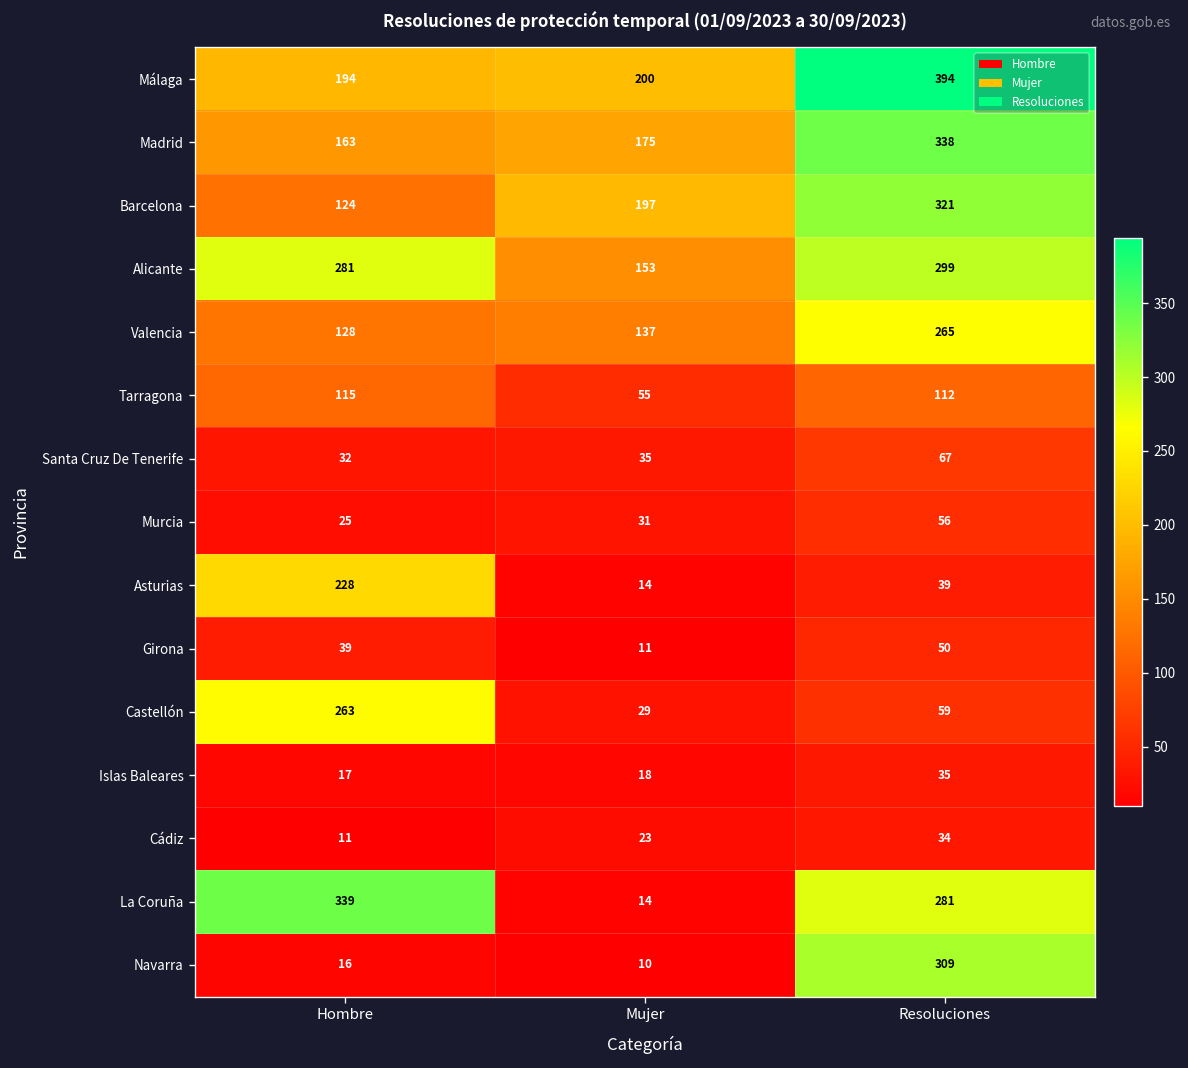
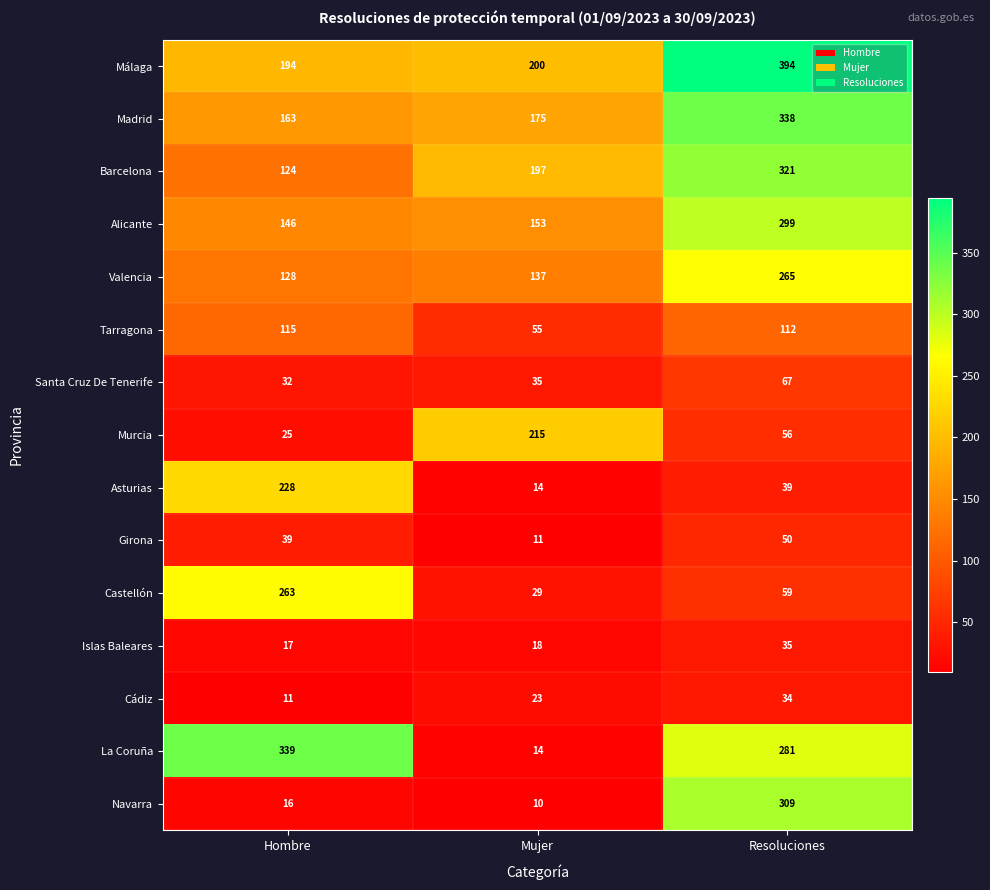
Alicante, Hombre: 281 -> 146
Murcia, Mujer: 31 -> 215
